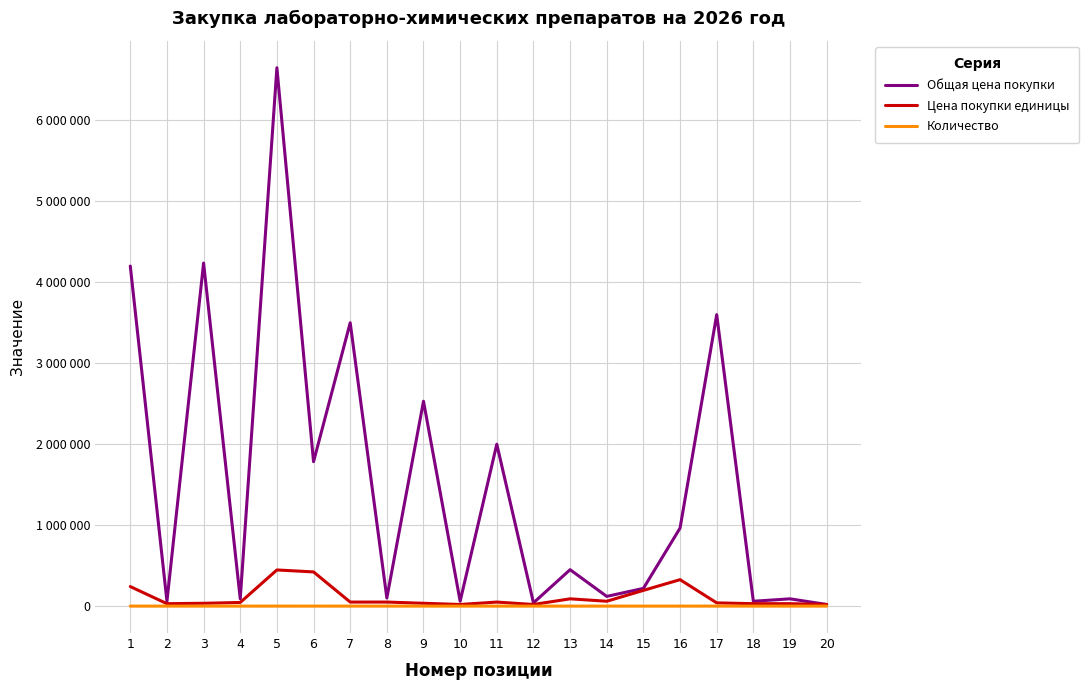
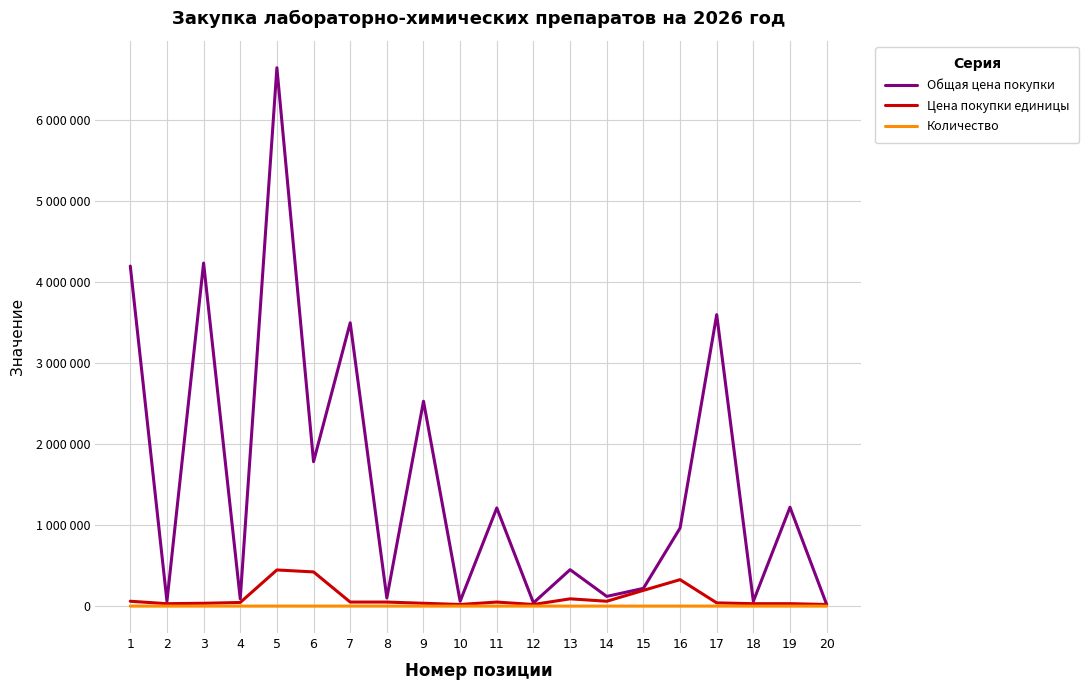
Цена покупки единицы, 1: 200000 -> 100000
Общая цена покупки, 11: 2000000 -> 1200000
Общая цена покупки, 19: 100000 -> 1200000
